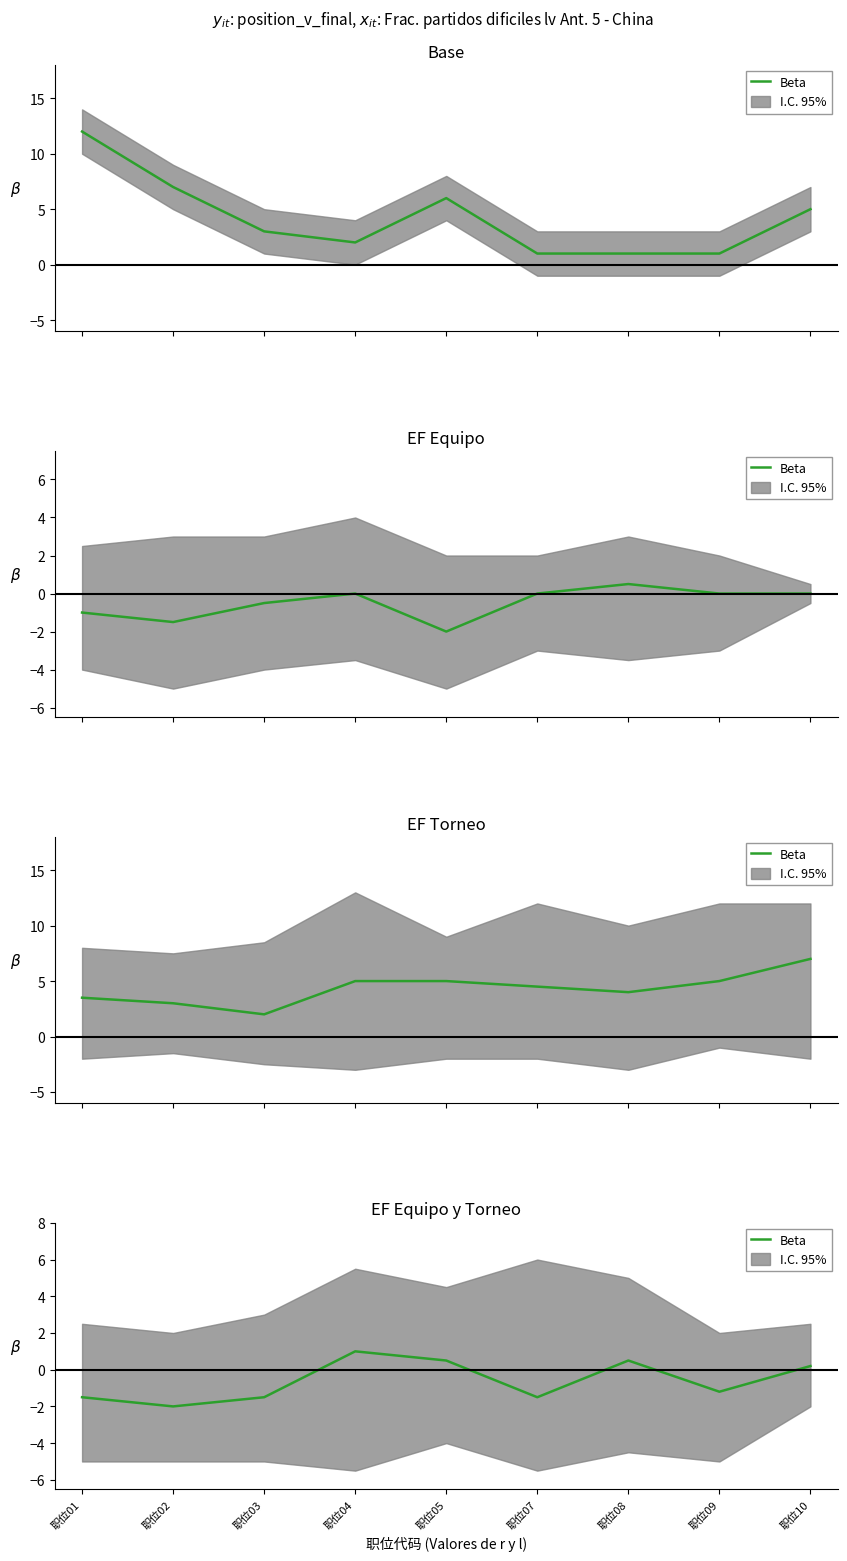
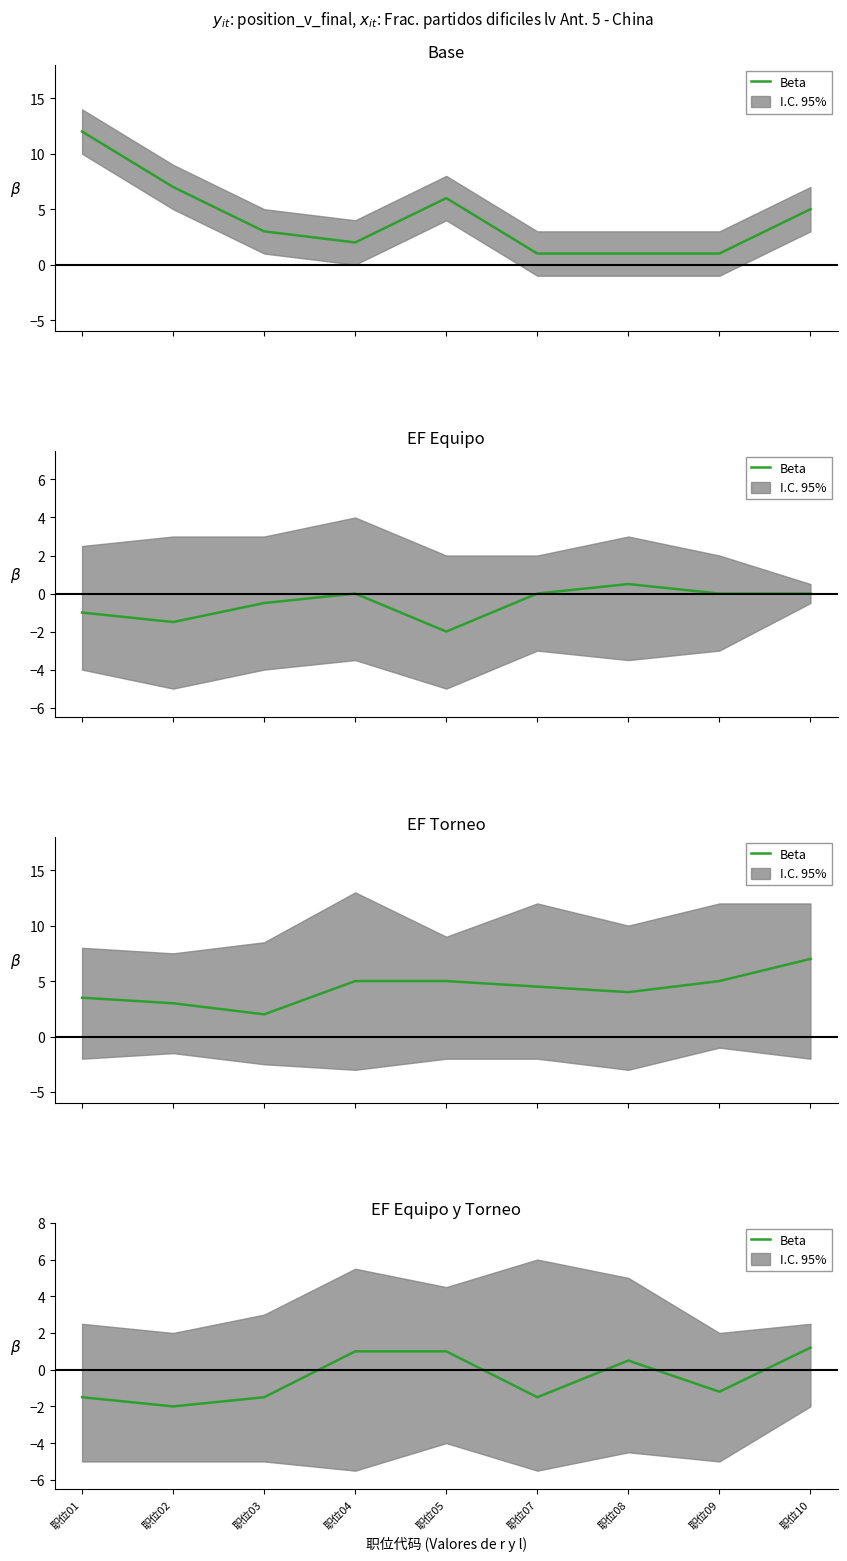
EF Equipo y Torneo, Beta, 职位05: 0.5 -> 1.0
EF Equipo y Torneo, Beta, 职位10: 0.2 -> 1.2
